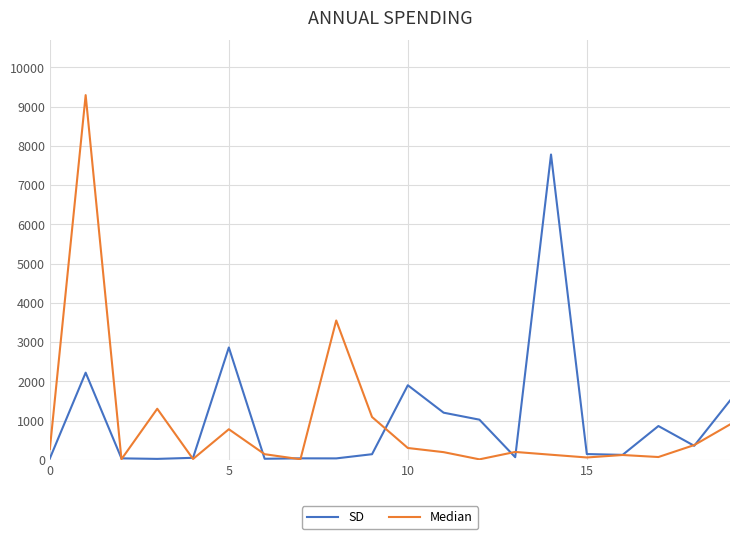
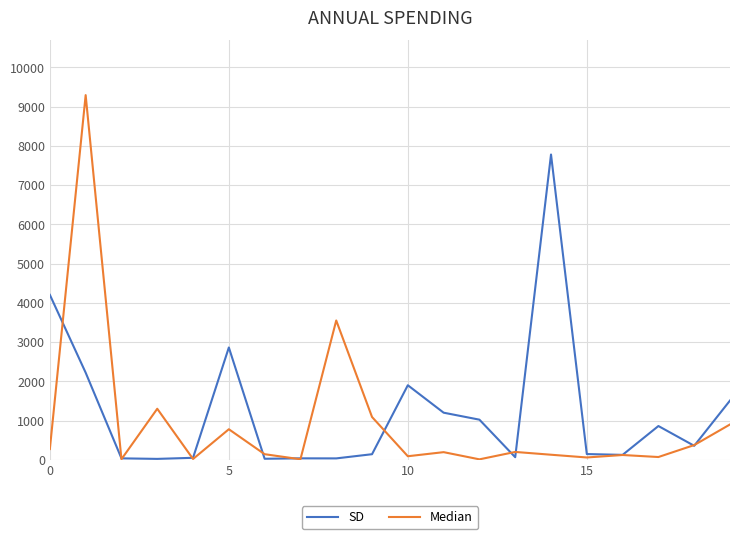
SD, 0: 0 -> 4200
Median, 10: 300 -> 100
